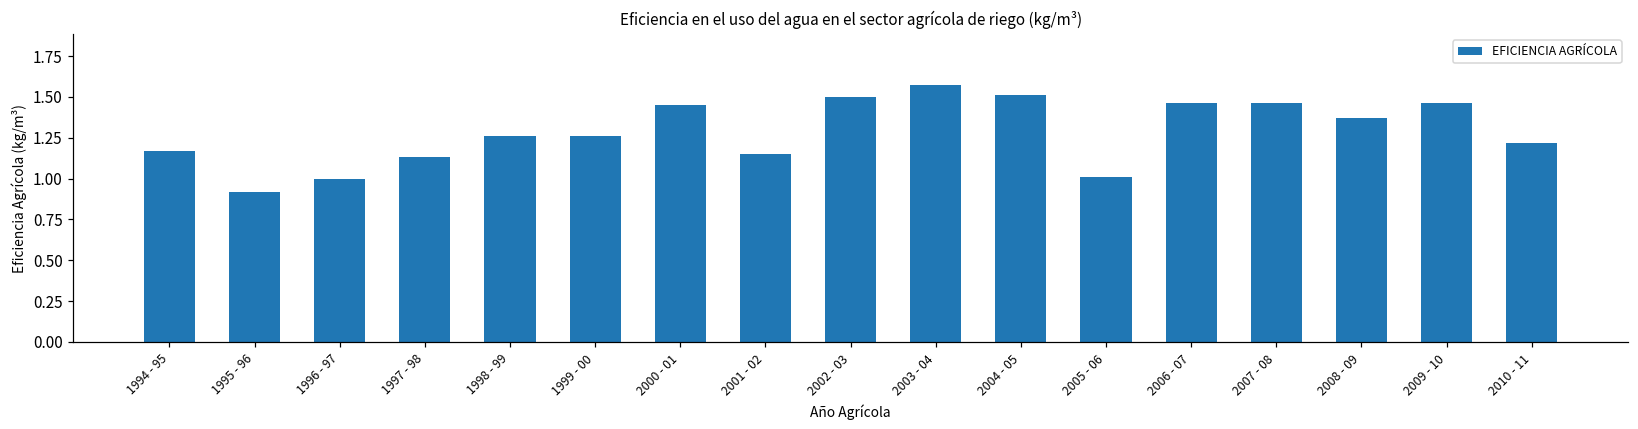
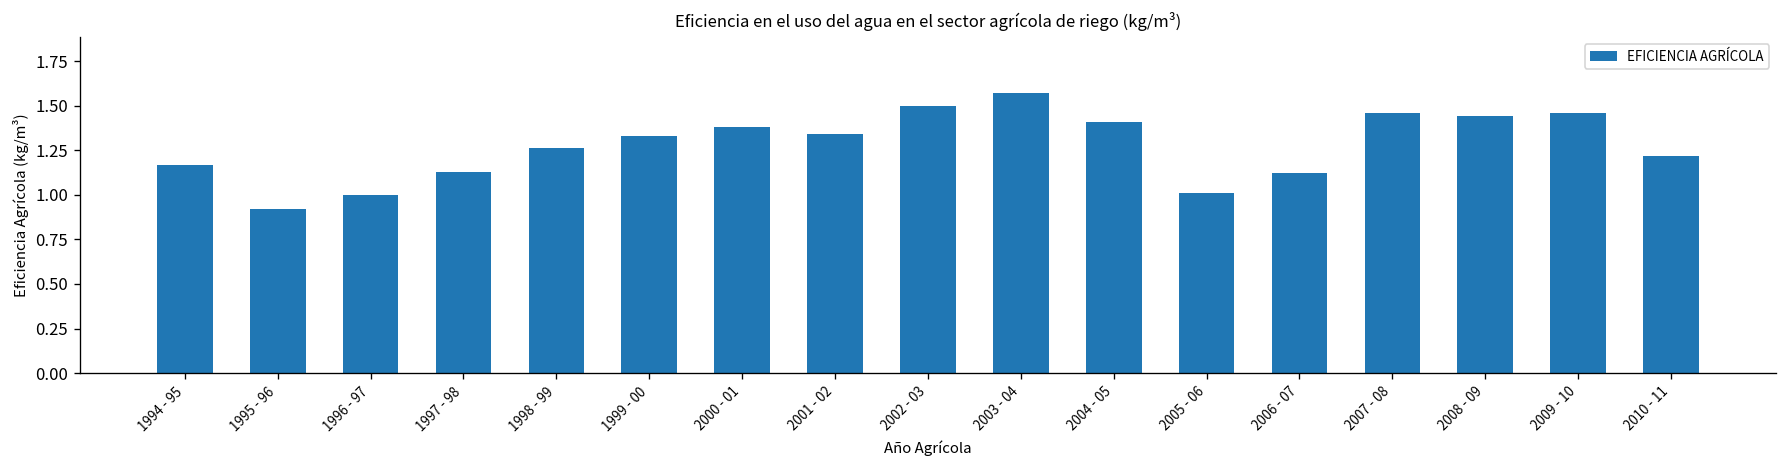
1999 - 00: 1.26 -> 1.33
2000 - 01: 1.45 -> 1.38
2001 - 02: 1.15 -> 1.34
2004 - 05: 1.51 -> 1.41
2006 - 07: 1.46 -> 1.12
2008 - 09: 1.37 -> 1.44
